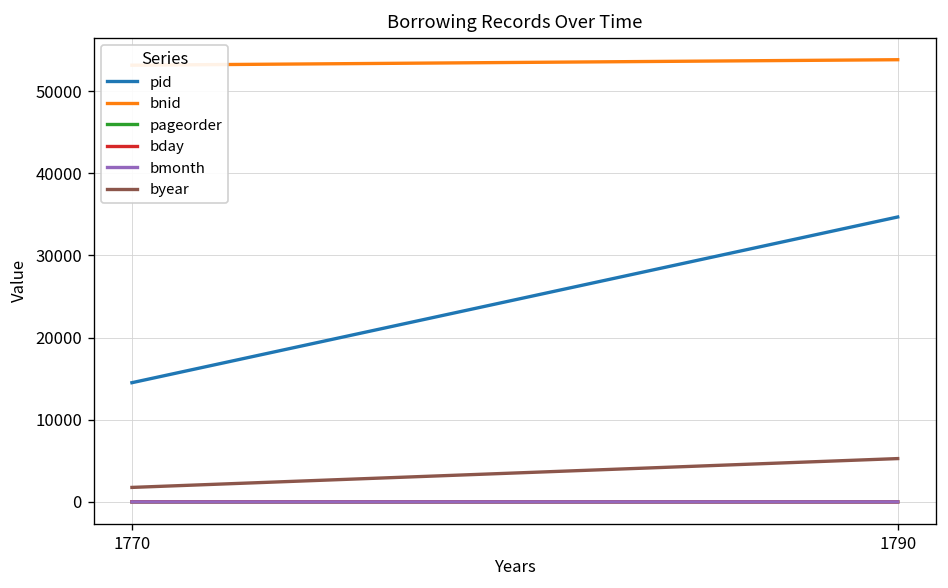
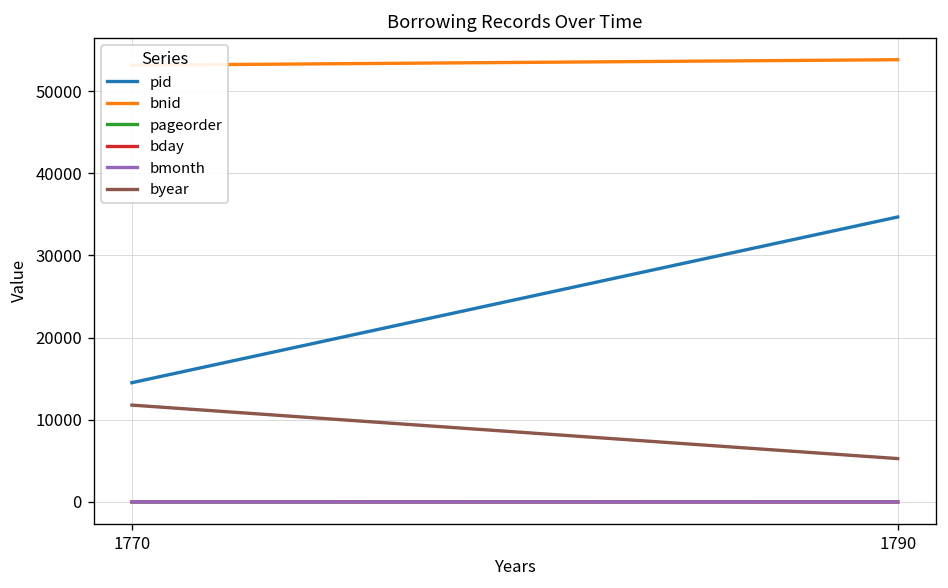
byear, 1770: 2000 -> 12000
